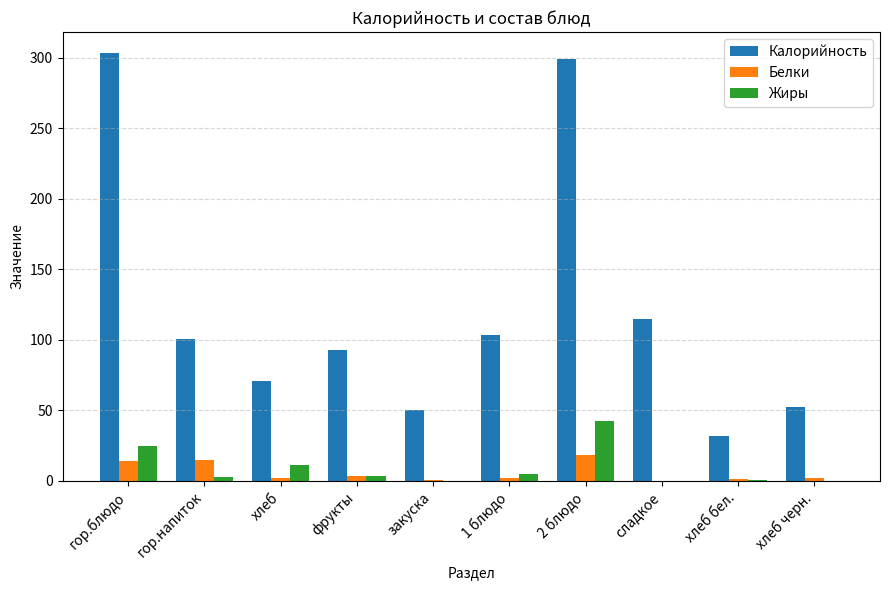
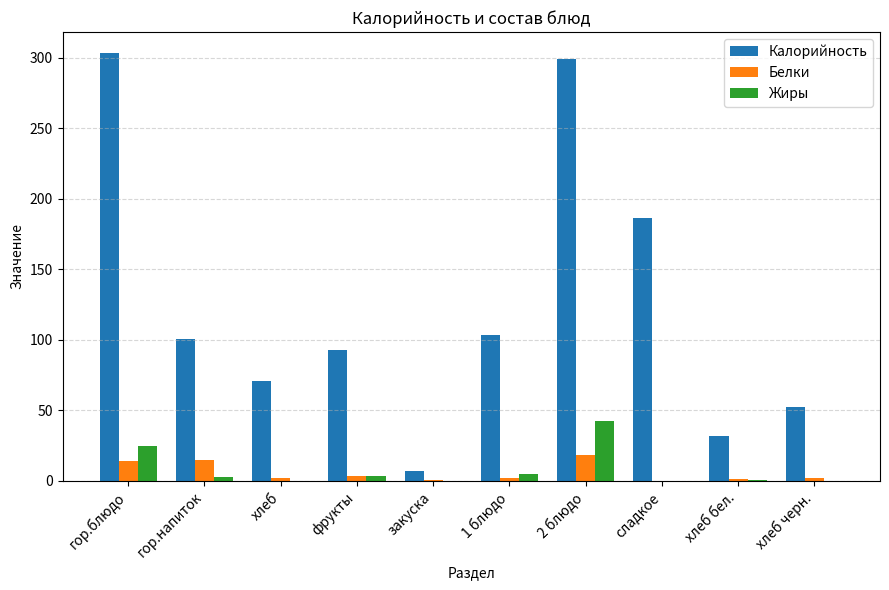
Жиры, хлеб: 12 -> 0
Калорийность, закуска: 50 -> 7
Калорийность, сладкое: 115 -> 186
